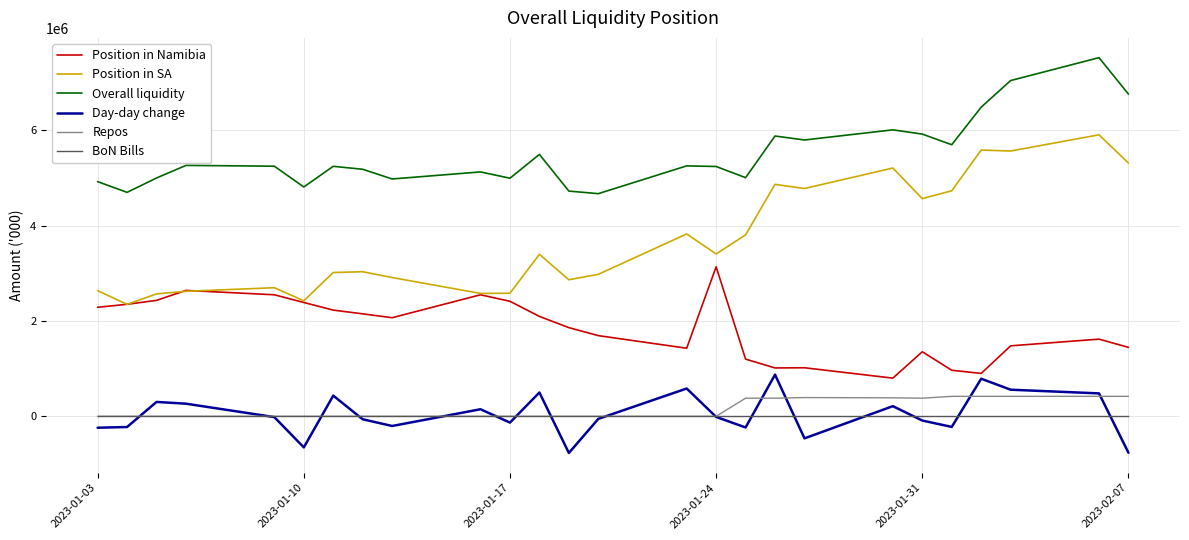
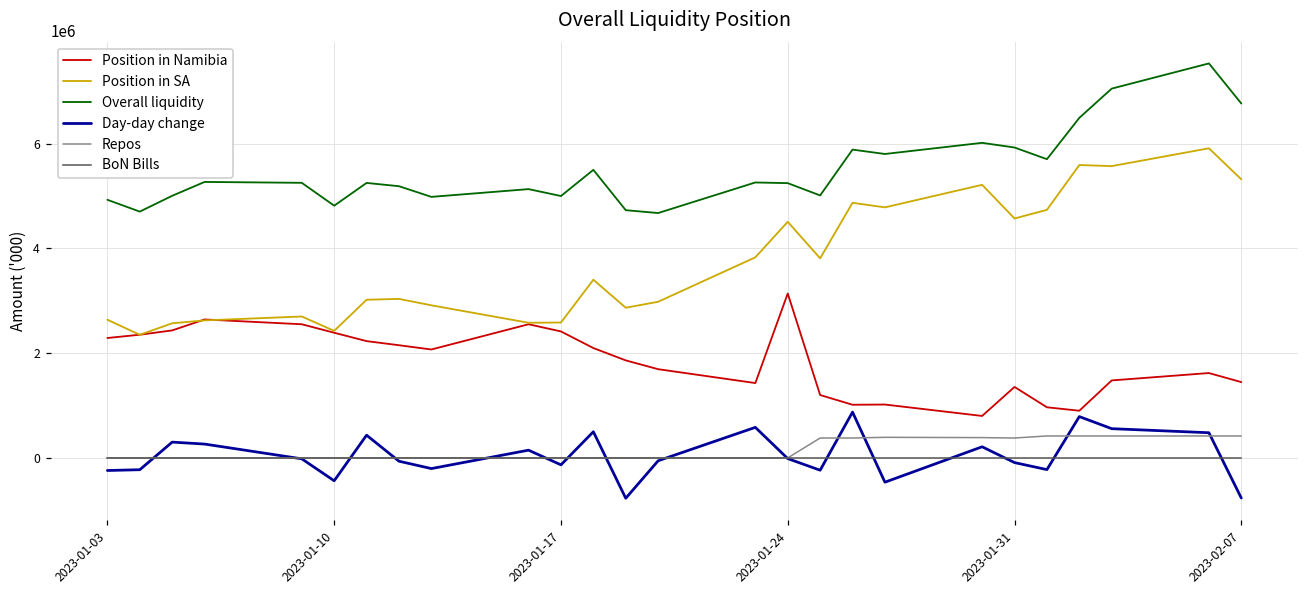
Day-day change, 2023-01-10: -700000 -> -400000
Position in SA, 2023-01-24: 3400000 -> 4500000
